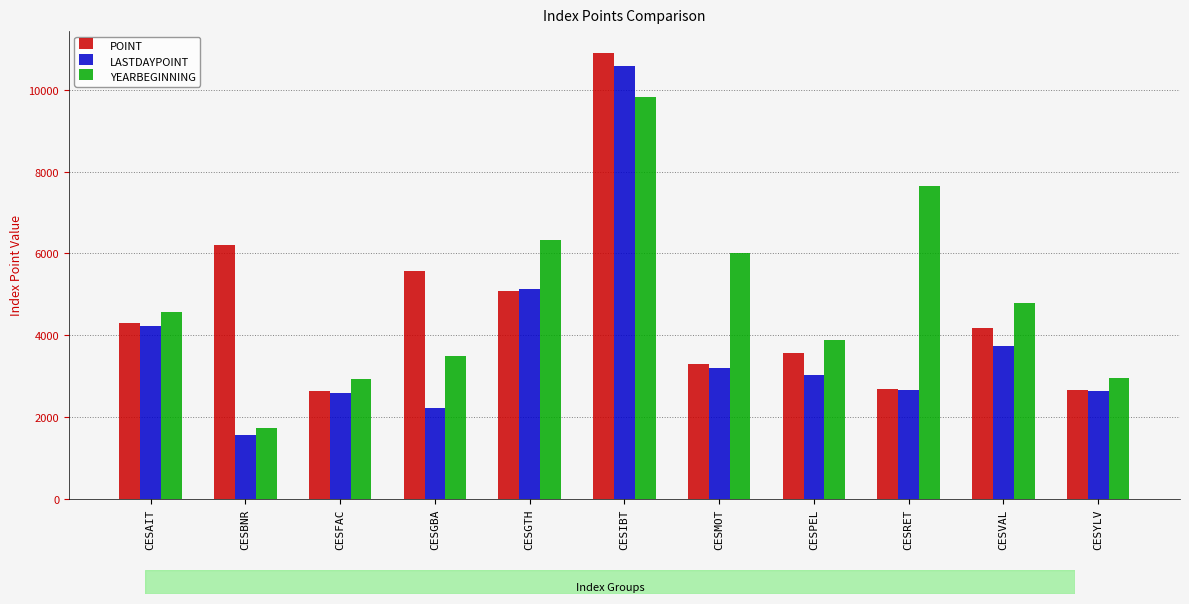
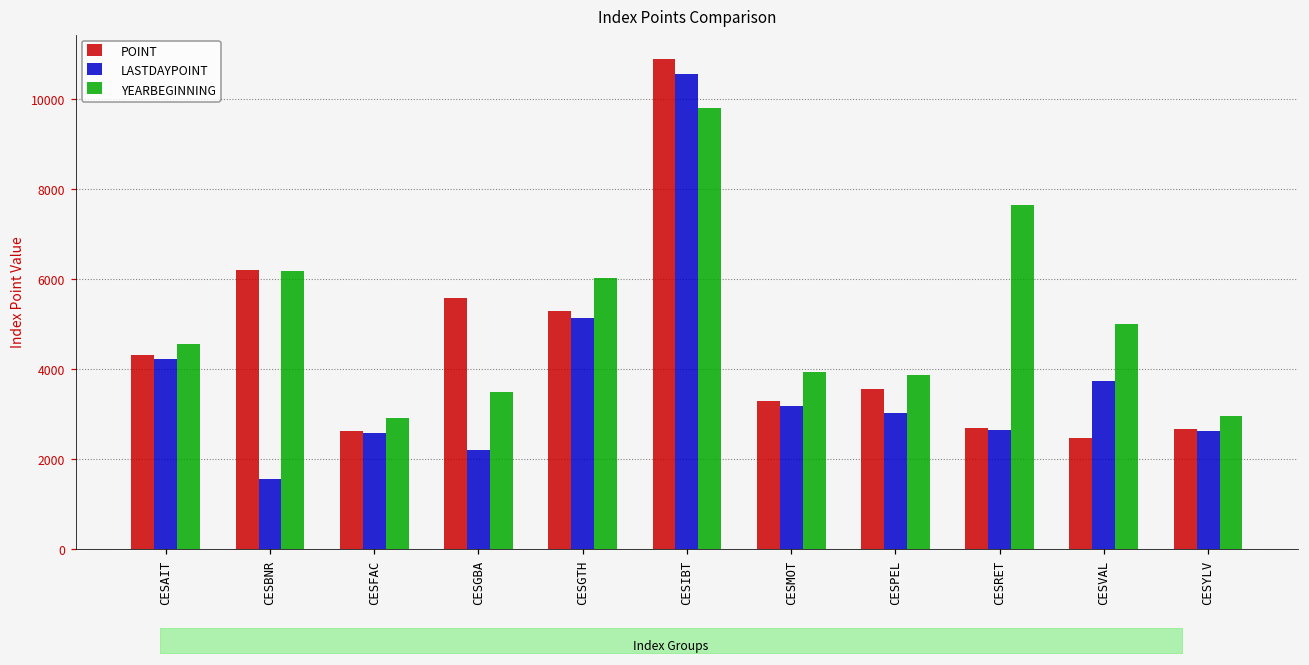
YEARBEGINNING, CESBNR: 1700 -> 6200
POINT, CESGTH: 5100 -> 5300
YEARBEGINNING, CESGTH: 6300 -> 6000
YEARBEGINNING, CESMOT: 6000 -> 3900
POINT, CESVAL: 4200 -> 2500
YEARBEGINNING, CESVAL: 4800 -> 5000
